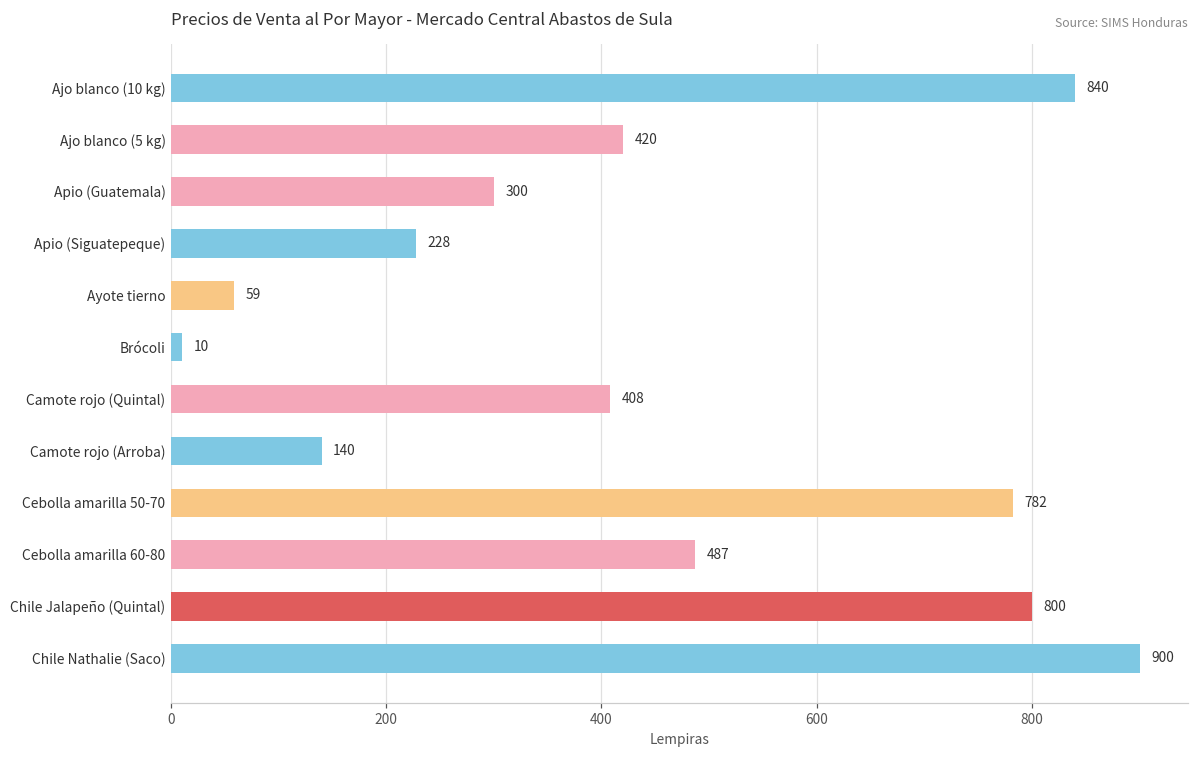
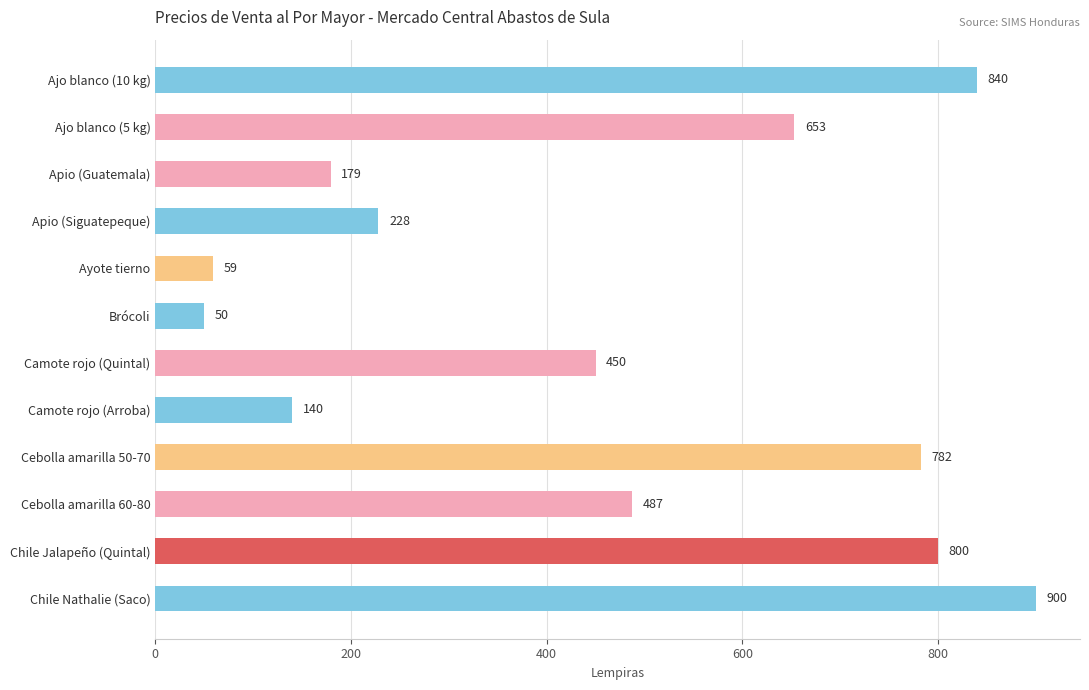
Ajo blanco (5 kg): 420 -> 653
Apio (Guatemala): 300 -> 179
Brócoli: 10 -> 50
Camote rojo (Quintal): 408 -> 450
